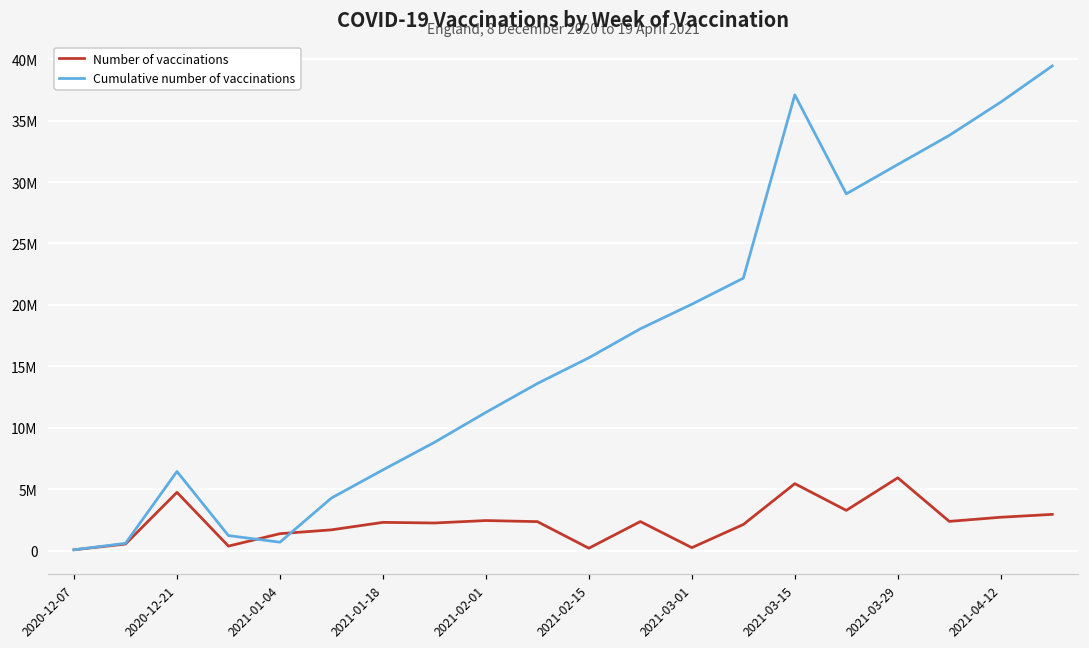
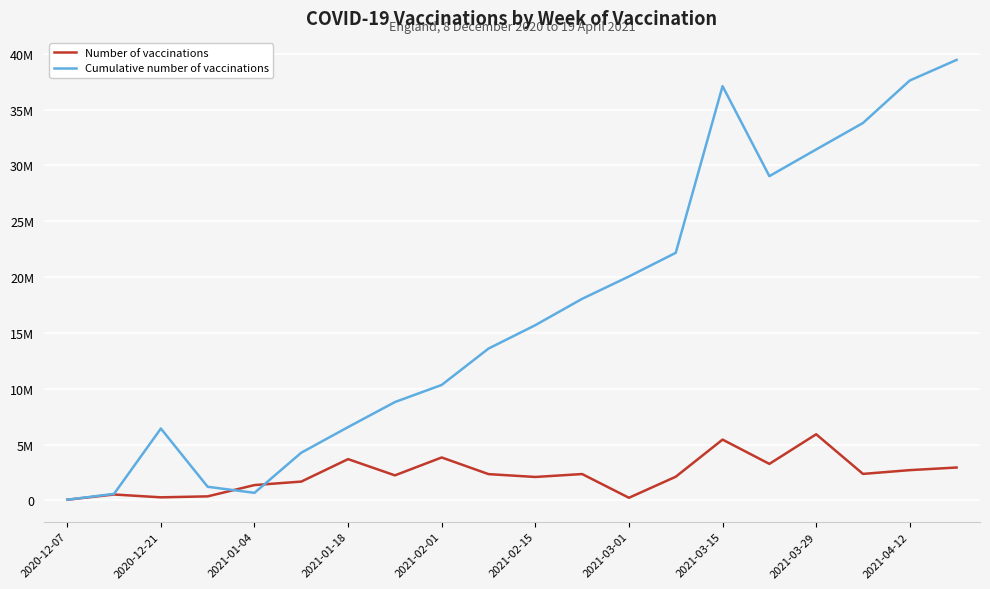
Number of vaccinations, 2020-12-21: 4700000 -> 300000
Number of vaccinations, 2021-01-18: 2300000 -> 3700000
Number of vaccinations, 2021-02-01: 2400000 -> 3800000
Cumulative number of vaccinations, 2021-02-01: 11200000 -> 10300000
Number of vaccinations, 2021-02-15: 200000 -> 2100000
Cumulative number of vaccinations, 2021-04-12: 36500000 -> 37600000
